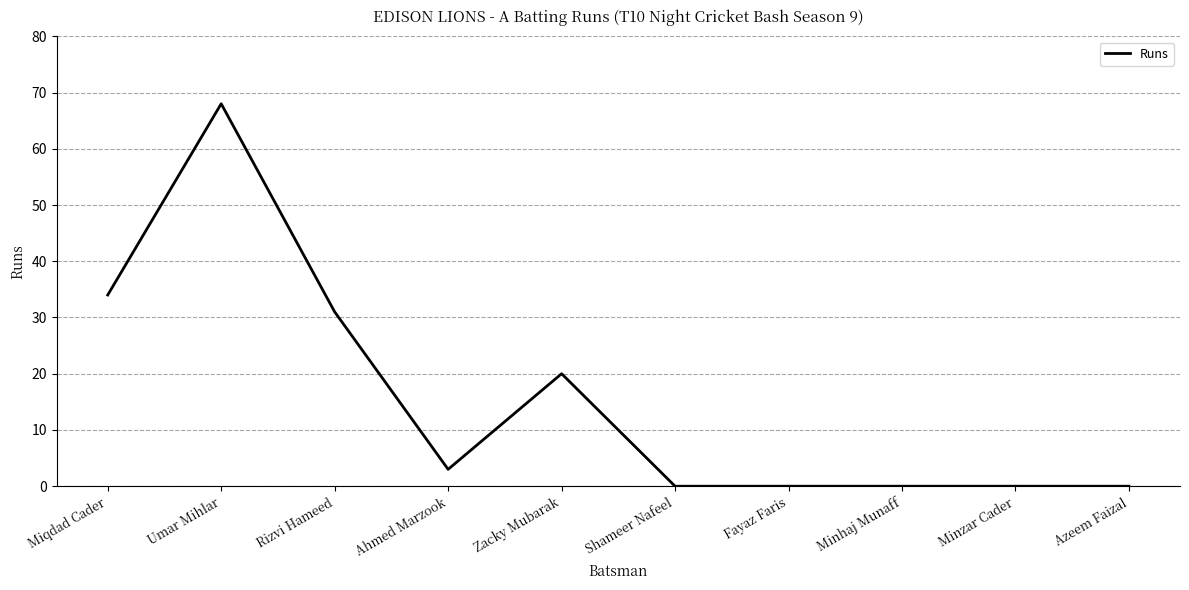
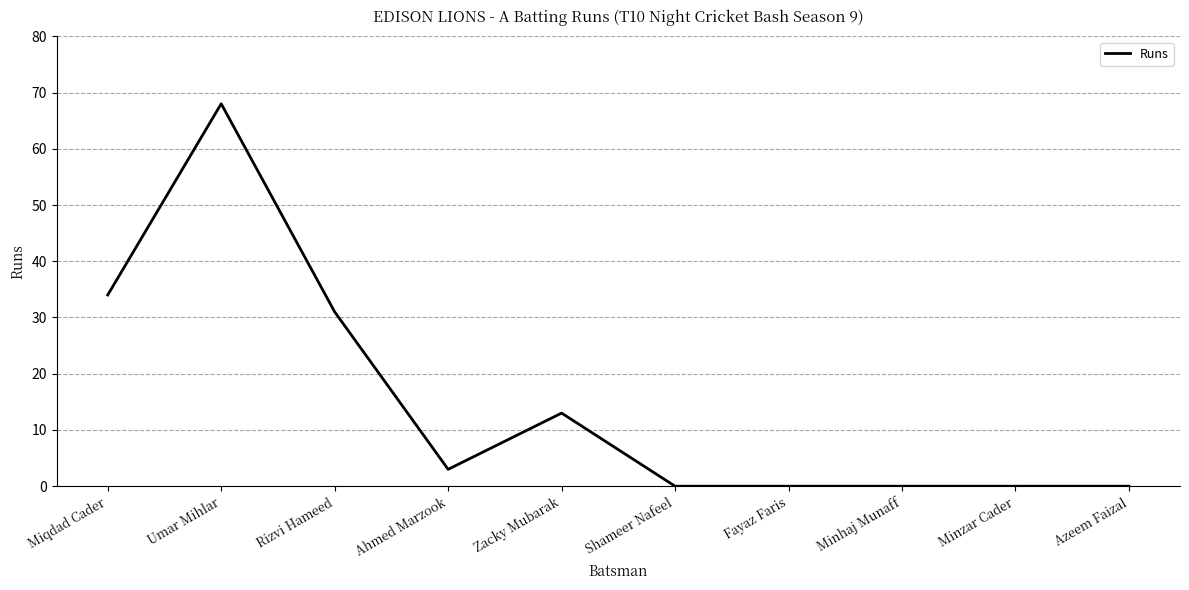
Zacky Mubarak: 20 -> 13
